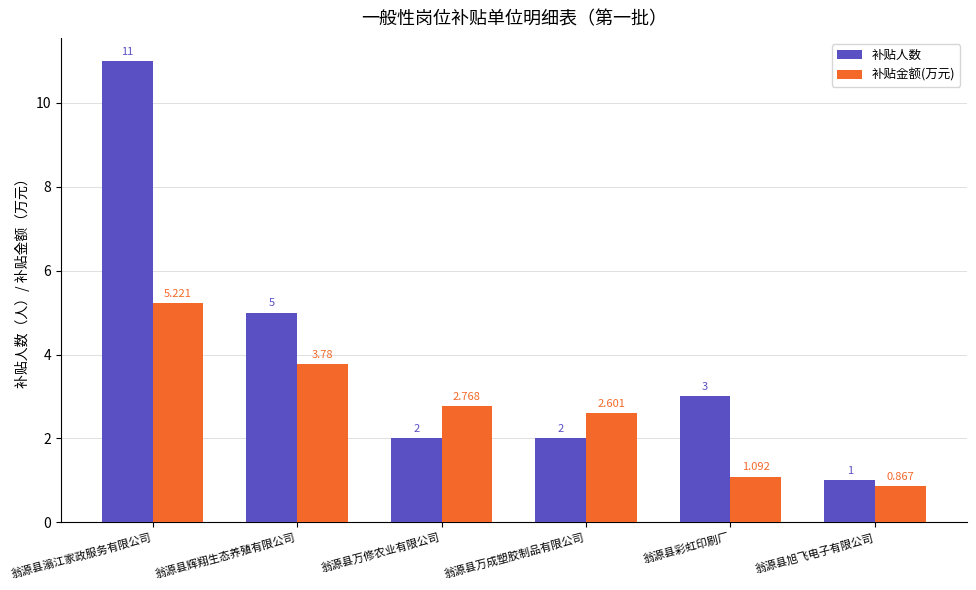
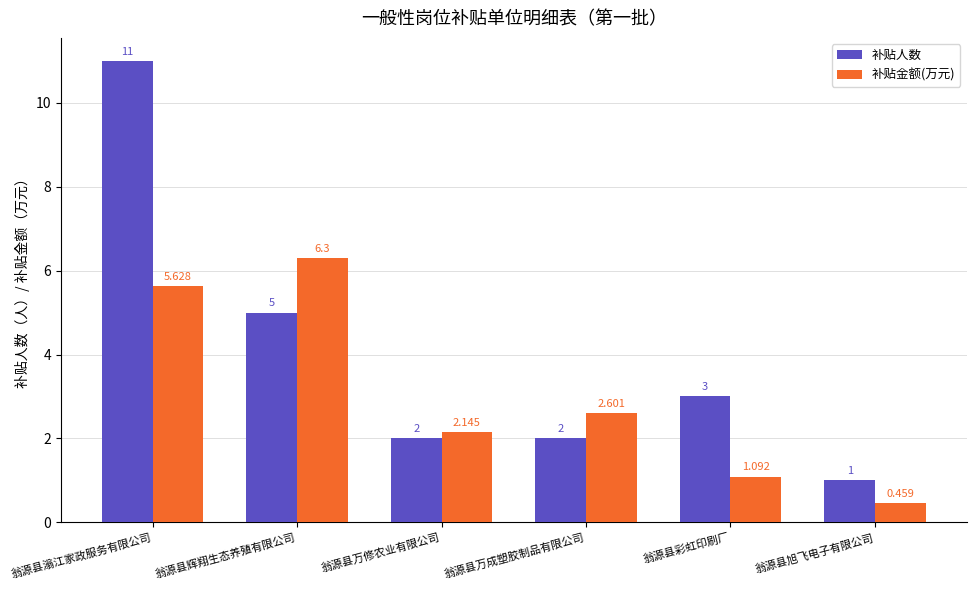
补贴金额(万元), 翁源县滃江家政服务有限公司: 5.221 -> 5.628
补贴金额(万元), 翁源县辉翔生态养殖有限公司: 3.78 -> 6.3
补贴金额(万元), 翁源县万修农业有限公司: 2.768 -> 2.145
补贴金额(万元), 翁源县旭飞电子有限公司: 0.867 -> 0.459
